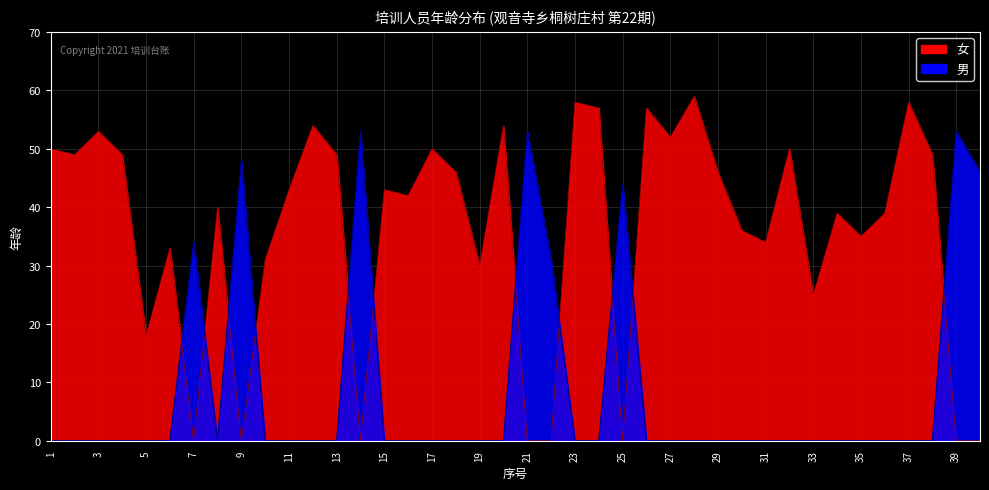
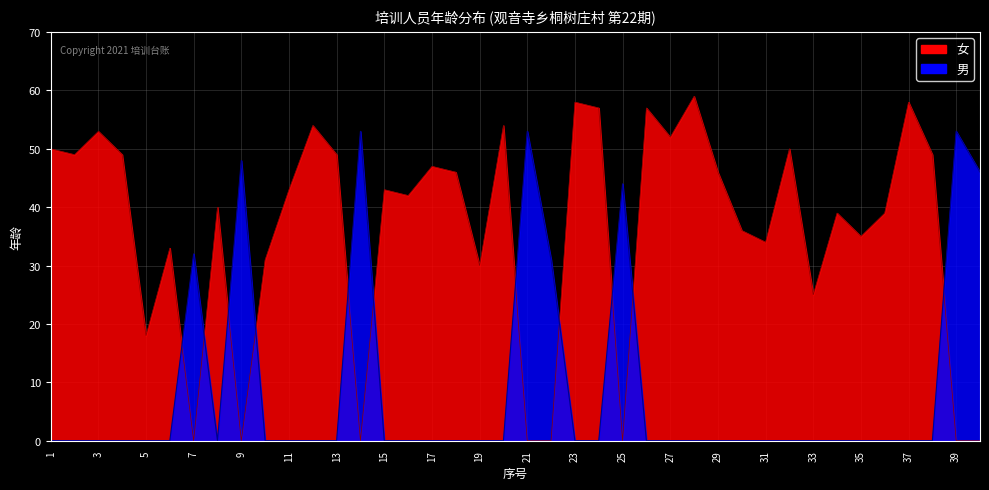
男, 7: 34 -> 32
女, 17: 50 -> 47
